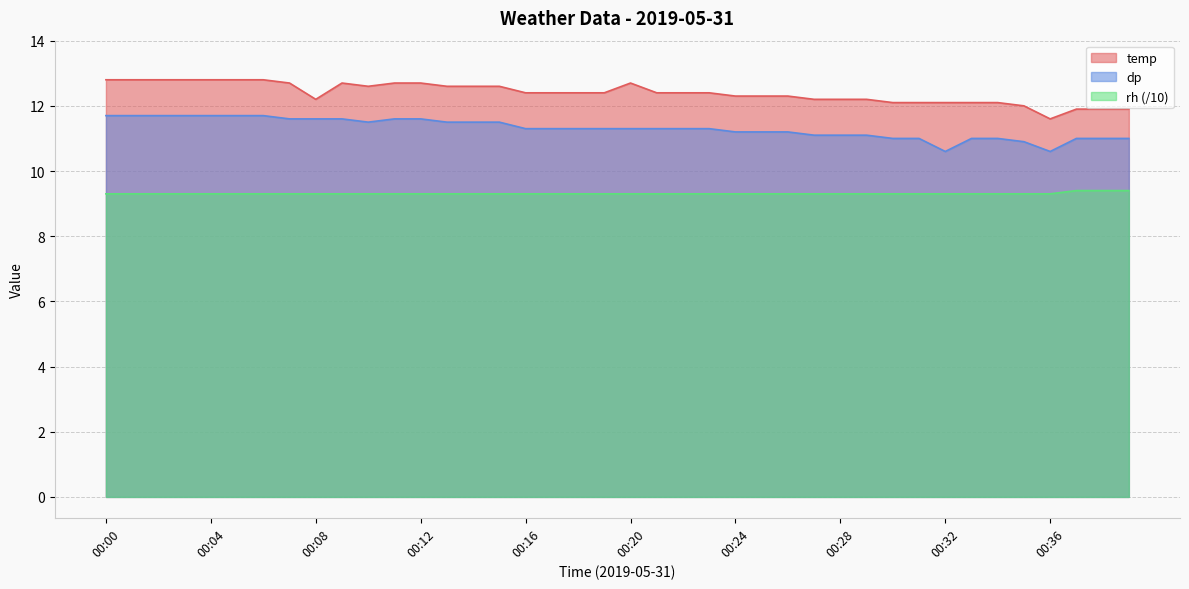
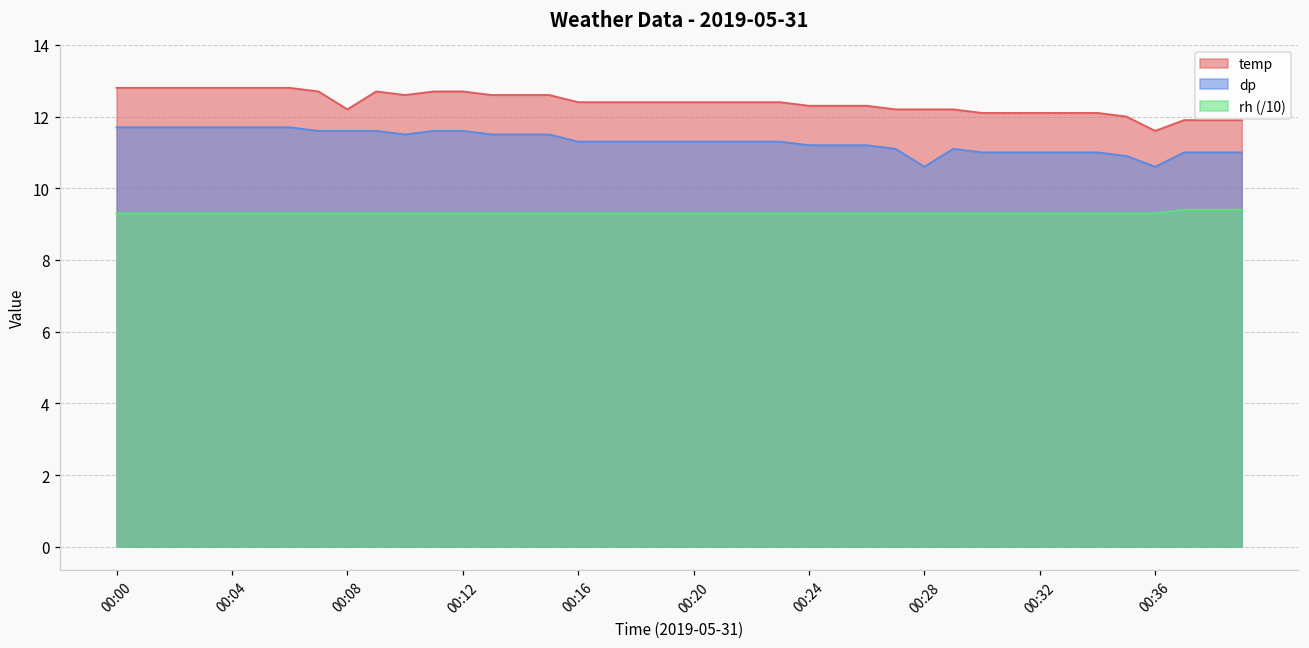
temp, 00:20: 12.7 -> 12.4
dp, 00:28: 11.1 -> 10.6
dp, 00:32: 10.6 -> 11.0
